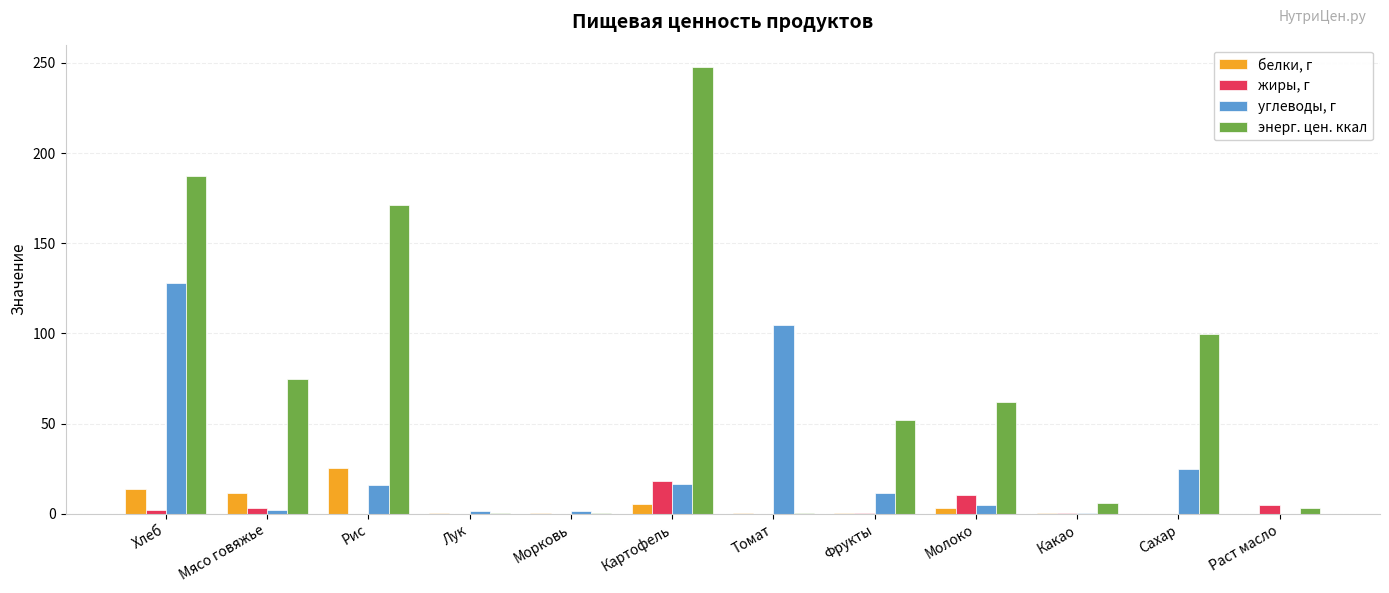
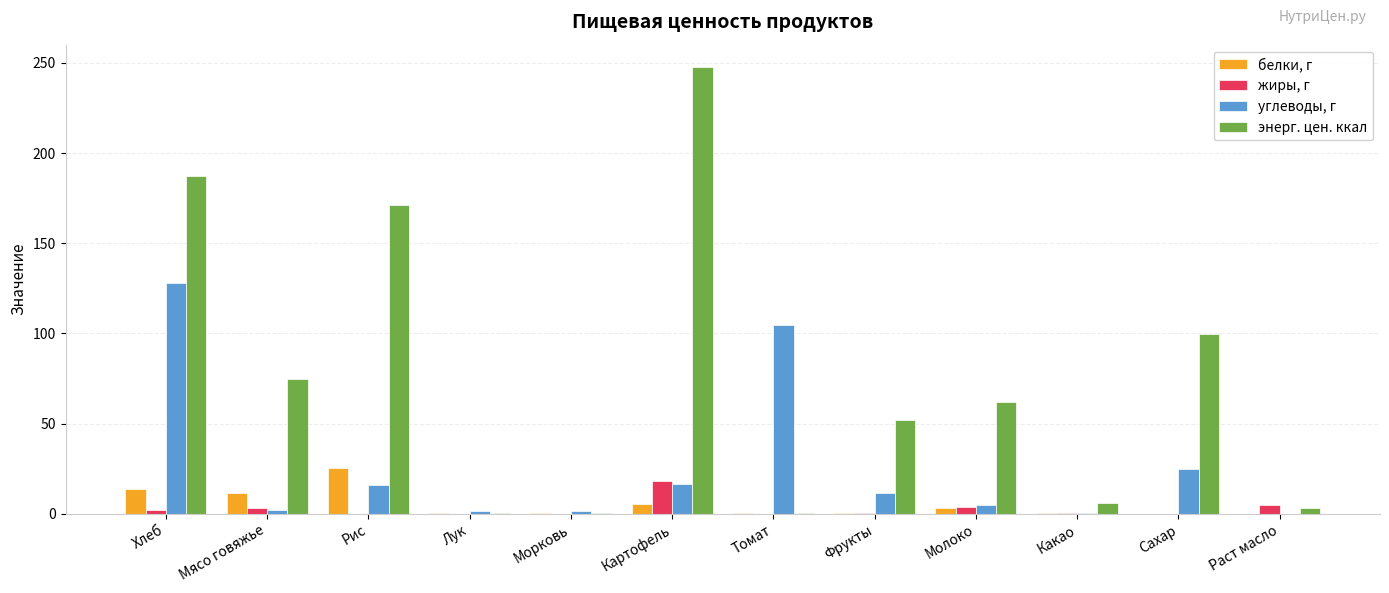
жиры, г, Молоко: 10 -> 4
